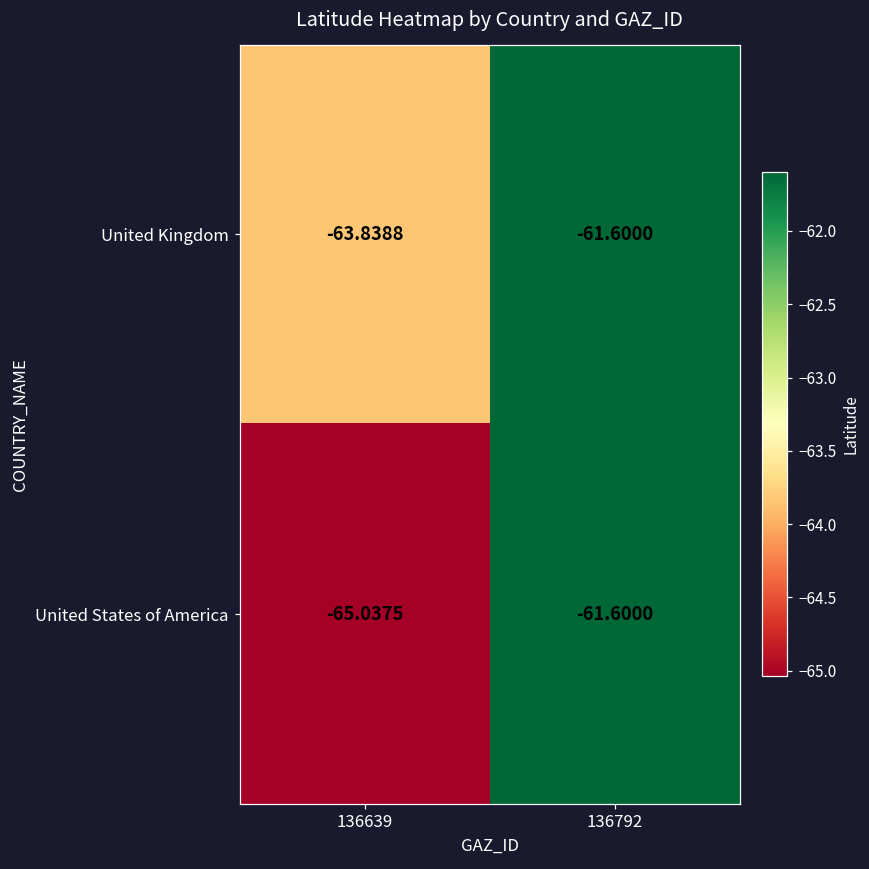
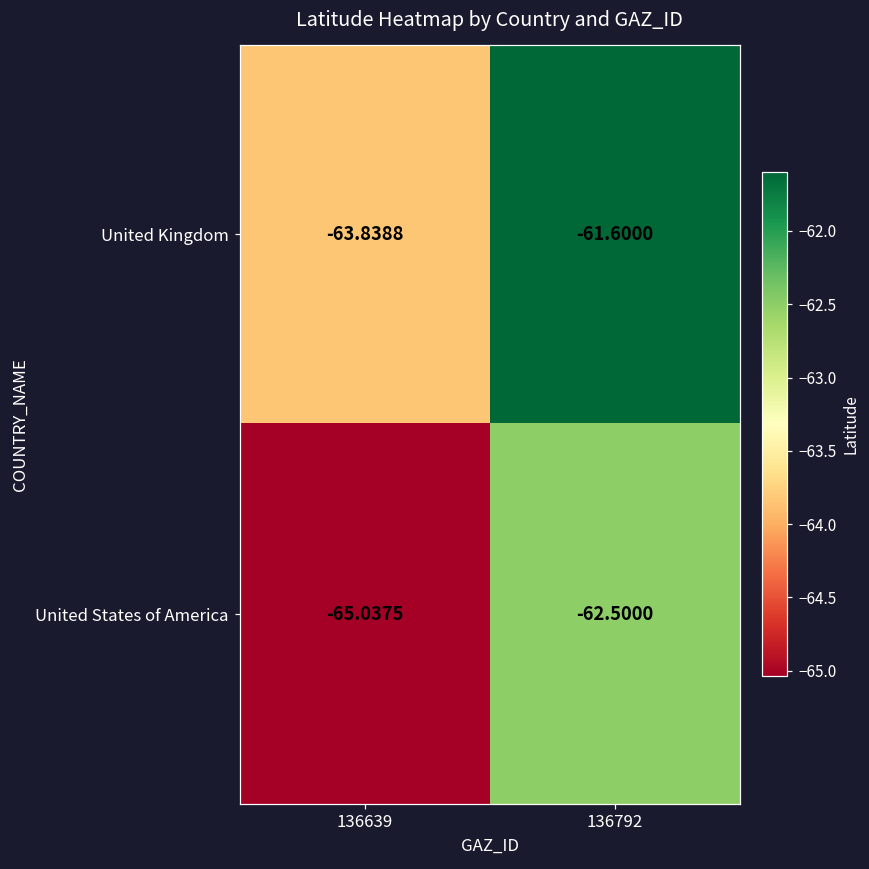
United States of America, 136792: -61.6000 -> -62.5000
